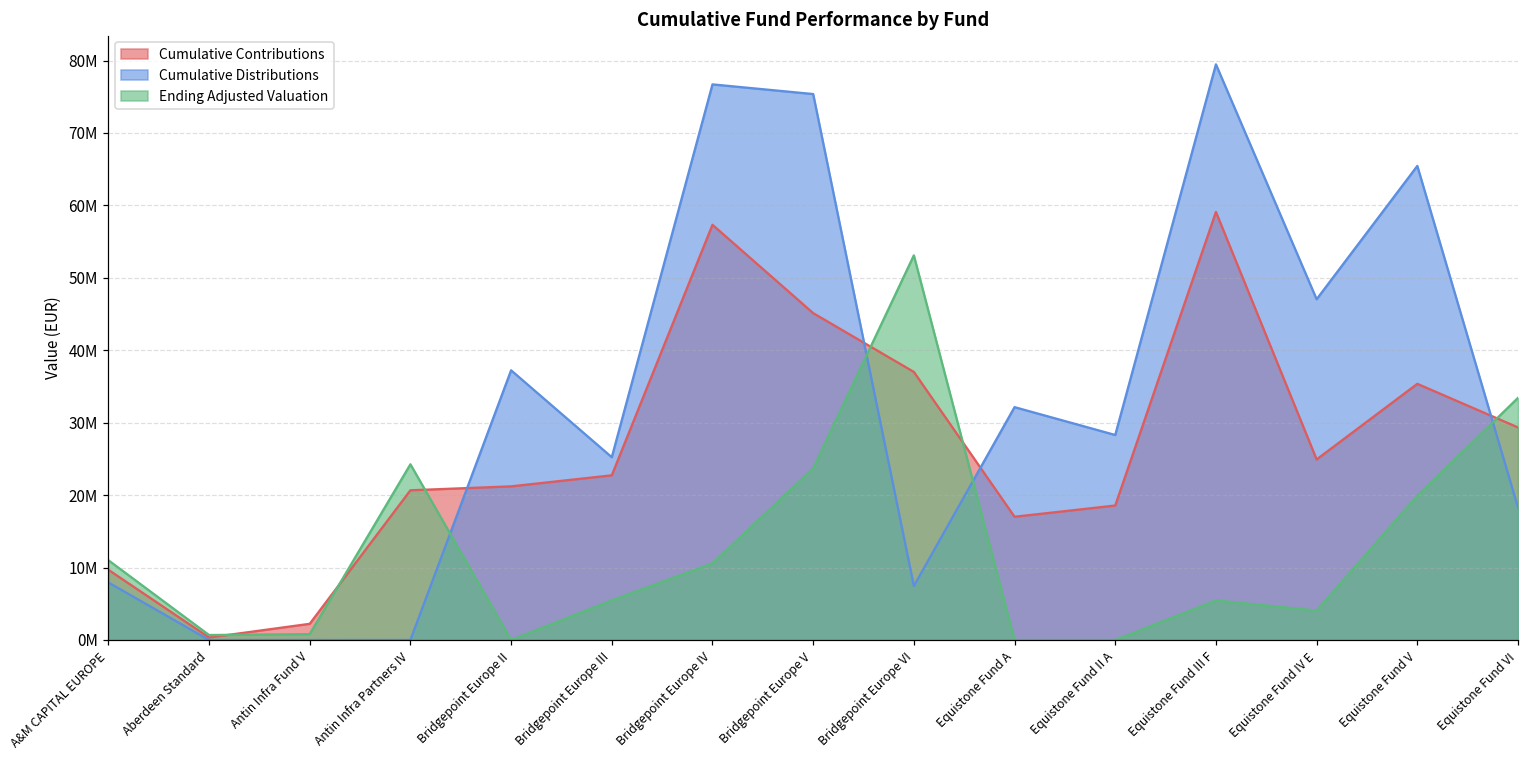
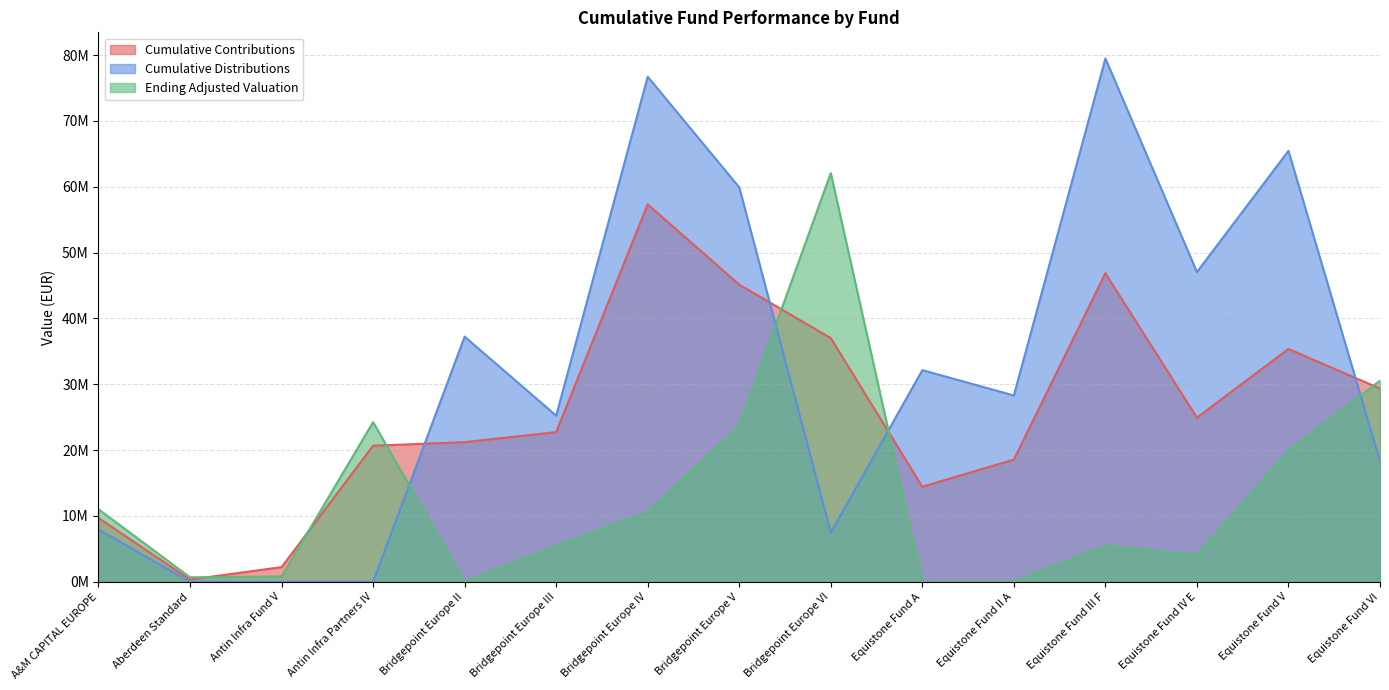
Cumulative Distributions, Bridgepoint Europe V: 75000000 -> 60000000
Ending Adjusted Valuation, Bridgepoint Europe VI: 53000000 -> 62000000
Cumulative Contributions, Equistone Fund A: 17000000 -> 14000000
Cumulative Contributions, Equistone Fund III F: 59000000 -> 47000000
Ending Adjusted Valuation, Equistone Fund VI: 33000000 -> 31000000
